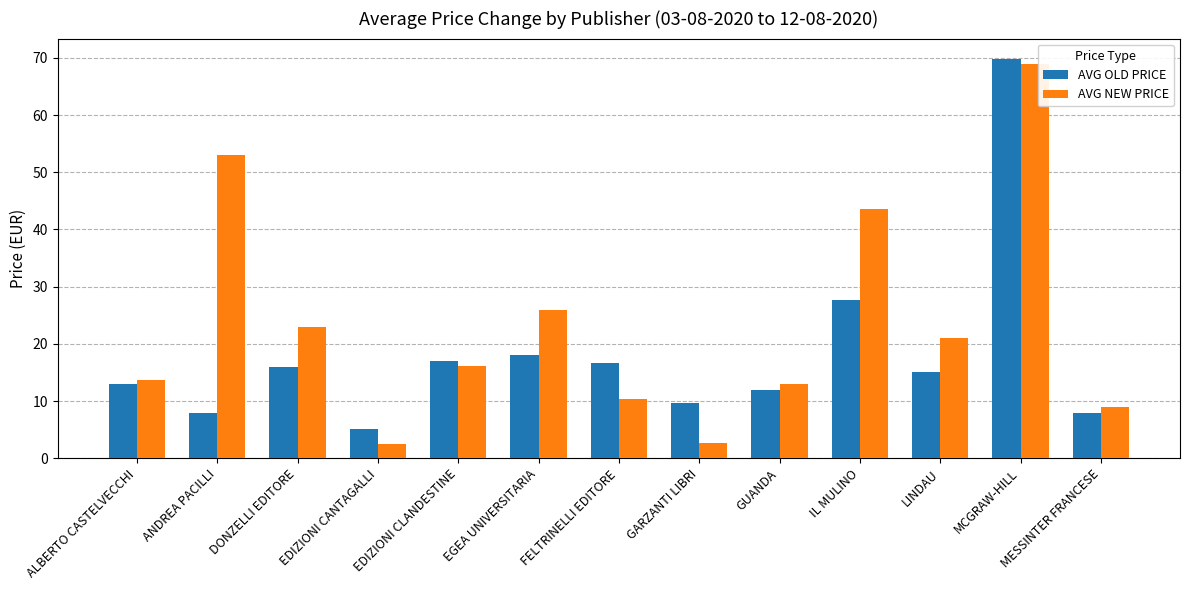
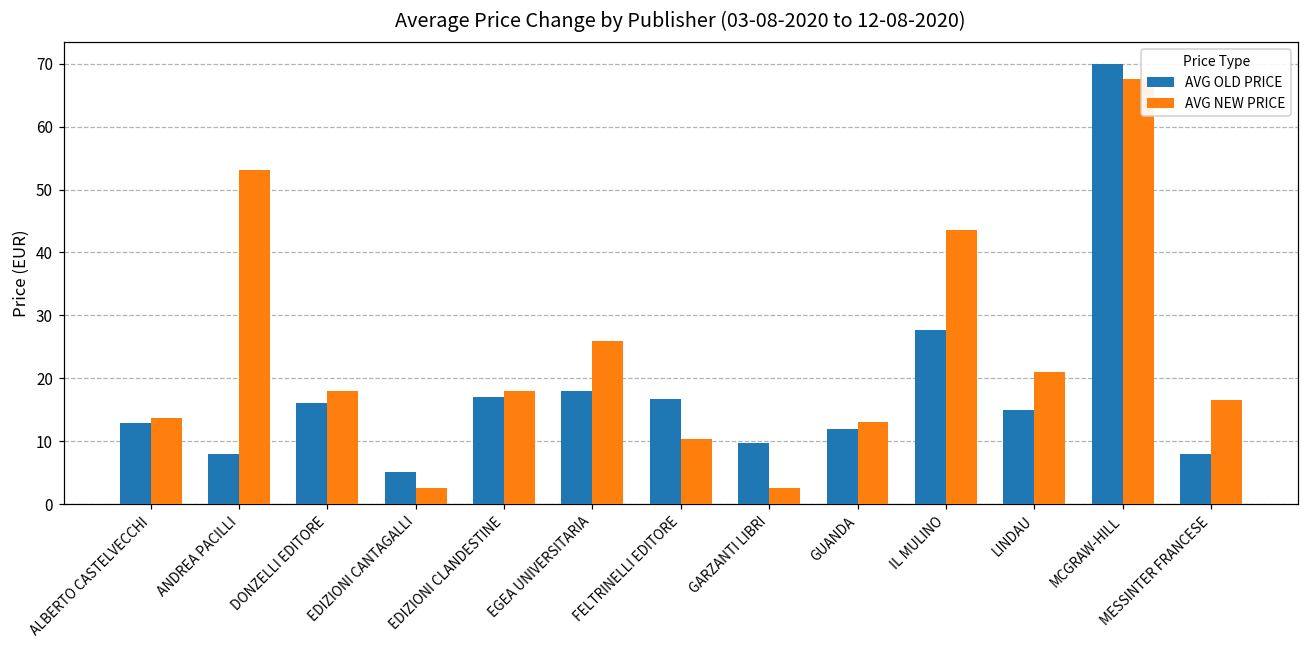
AVG NEW PRICE, DONZELLI EDITORE: 23 -> 18
AVG NEW PRICE, EDIZIONI CLANDESTINE: 16 -> 18
AVG NEW PRICE, MCGRAW-HILL: 69 -> 67
AVG NEW PRICE, MESSINTER FRANCESE: 9 -> 17
